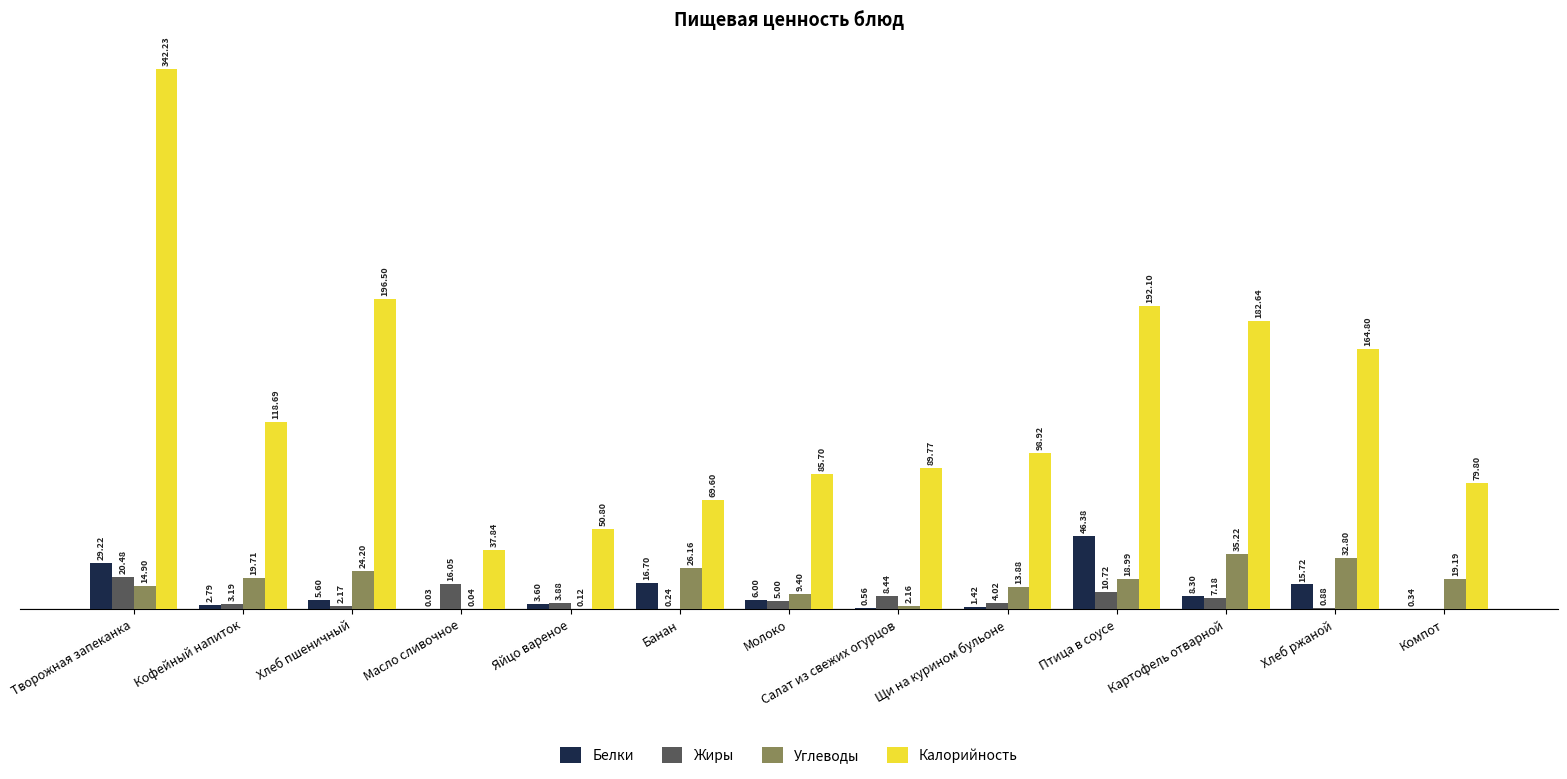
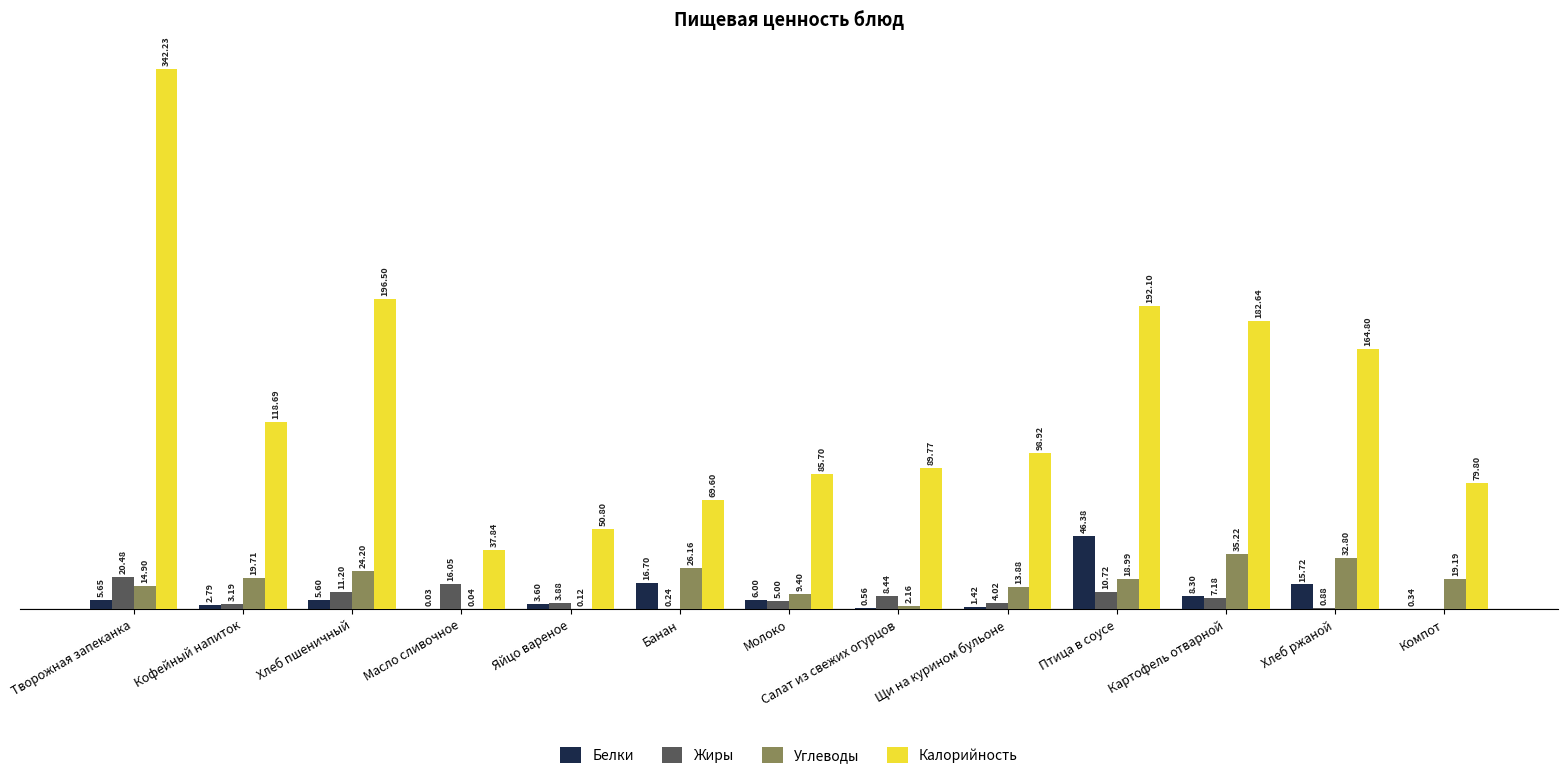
Белки, Творожная запеканка: 29.22 -> 5.65
Жиры, Хлеб пшеничный: 2.17 -> 11.20
